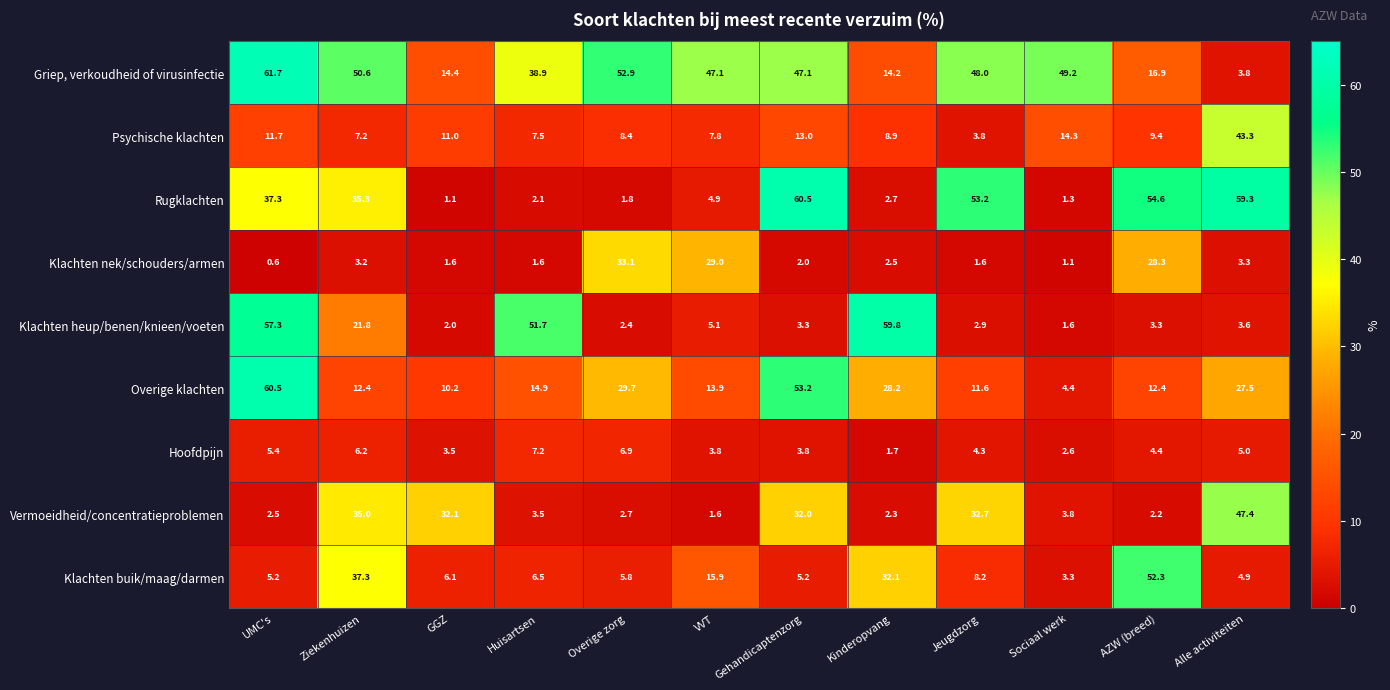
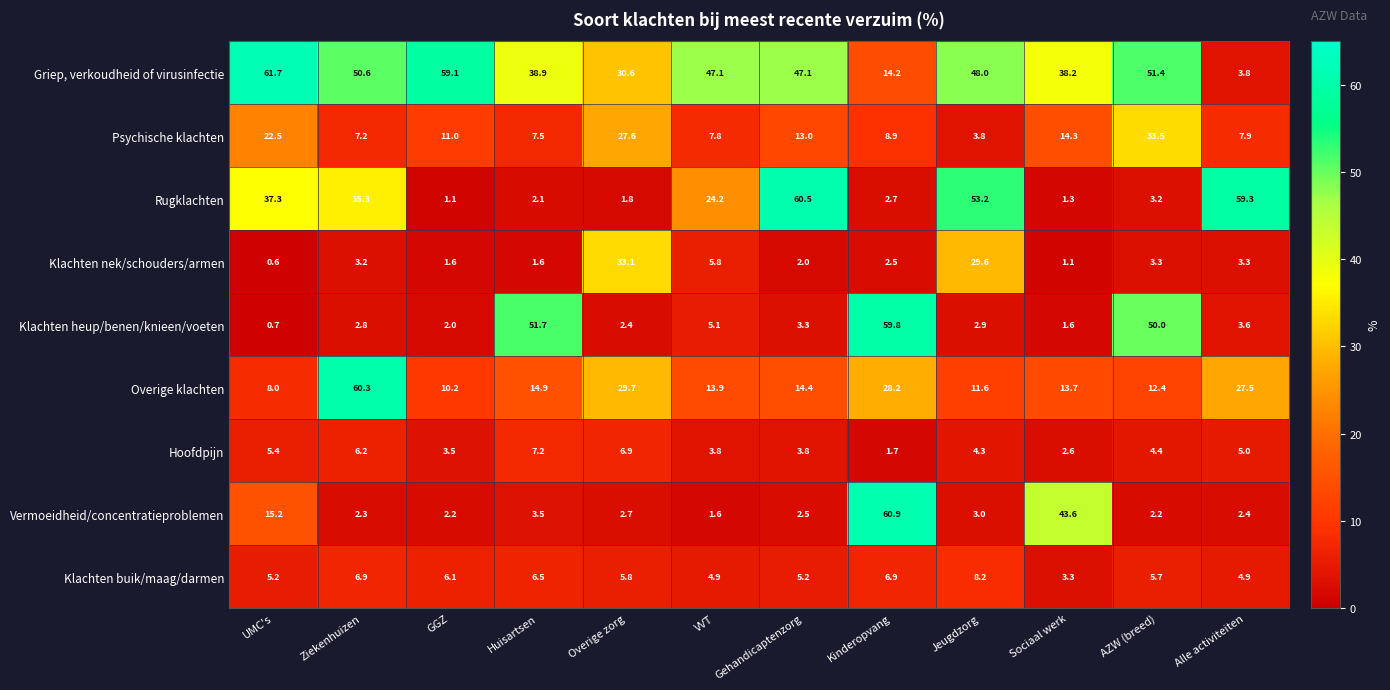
Griep, verkoudheid of virusinfectie, GGZ: 14.4 -> 59.1
Griep, verkoudheid of virusinfectie, Overige zorg: 52.9 -> 30.6
Griep, verkoudheid of virusinfectie, Sociaal werk: 49.2 -> 38.2
Griep, verkoudheid of virusinfectie, AZW (breed): 16.9 -> 51.4
Psychische klachten, UMC's: 11.7 -> 22.5
Psychische klachten, Overige zorg: 8.4 -> 27.6
Psychische klachten, AZW (breed): 9.4 -> 33.5
Psychische klachten, Alle activiteiten: 43.3 -> 7.9
Rugklachten, VVT: 4.9 -> 24.2
Rugklachten, AZW (breed): 54.6 -> 3.2
Klachten nek/schouders/armen, VVT: 29.0 -> 5.8
Klachten nek/schouders/armen, Jeugdzorg: 1.6 -> 29.6
Klachten nek/schouders/armen, AZW (breed): 28.3 -> 3.3
Klachten heup/benen/knieen/voeten, UMC's: 57.3 -> 0.7
Klachten heup/benen/knieen/voeten, Ziekenhuizen: 21.8 -> 2.8
Klachten heup/benen/knieen/voeten, AZW (breed): 3.3 -> 50.0
Overige klachten, UMC's: 60.5 -> 8.0
Overige klachten, Ziekenhuizen: 12.4 -> 60.3
Overige klachten, Gehandicaptenzorg: 53.2 -> 14.4
Overige klachten, Sociaal werk: 4.4 -> 13.7
Vermoeidheid/concentratieproblemen, UMC's: 2.5 -> 15.2
Vermoeidheid/concentratieproblemen, Ziekenhuizen: 35.0 -> 2.3
Vermoeidheid/concentratieproblemen, GGZ: 32.1 -> 2.2
Vermoeidheid/concentratieproblemen, Gehandicaptenzorg: 32.0 -> 2.5
Vermoeidheid/concentratieproblemen, Kinderopvang: 2.3 -> 60.9
Vermoeidheid/concentratieproblemen, Jeugdzorg: 32.7 -> 3.0
Vermoeidheid/concentratieproblemen, Sociaal werk: 3.8 -> 43.6
Vermoeidheid/concentratieproblemen, Alle activiteiten: 47.4 -> 2.4
Klachten buik/maag/darmen, Ziekenhuizen: 37.3 -> 6.9
Klachten buik/maag/darmen, VVT: 15.9 -> 4.9
Klachten buik/maag/darmen, Kinderopvang: 32.1 -> 6.9
Klachten buik/maag/darmen, AZW (breed): 52.3 -> 5.7
